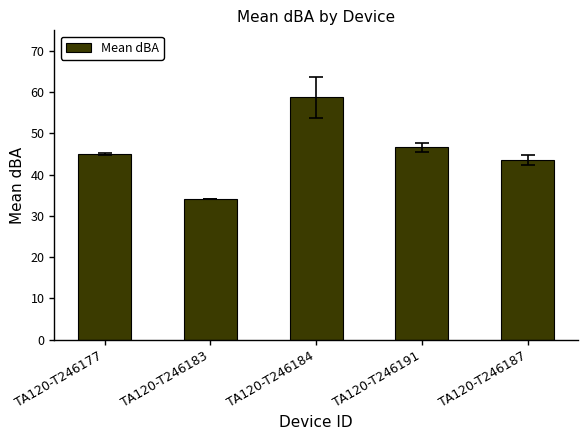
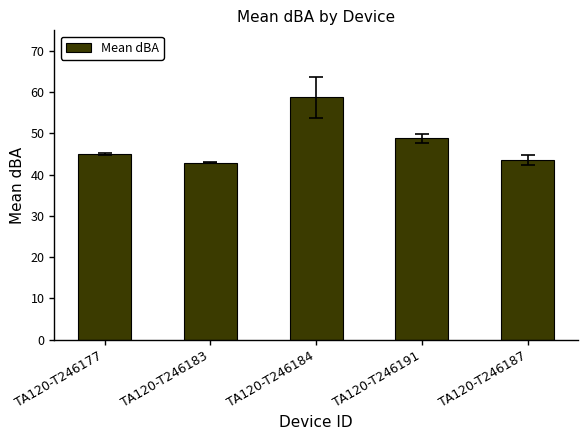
Mean dBA, TA120-T246183: 34 -> 43
Mean dBA, TA120-T246191: 47 -> 49
